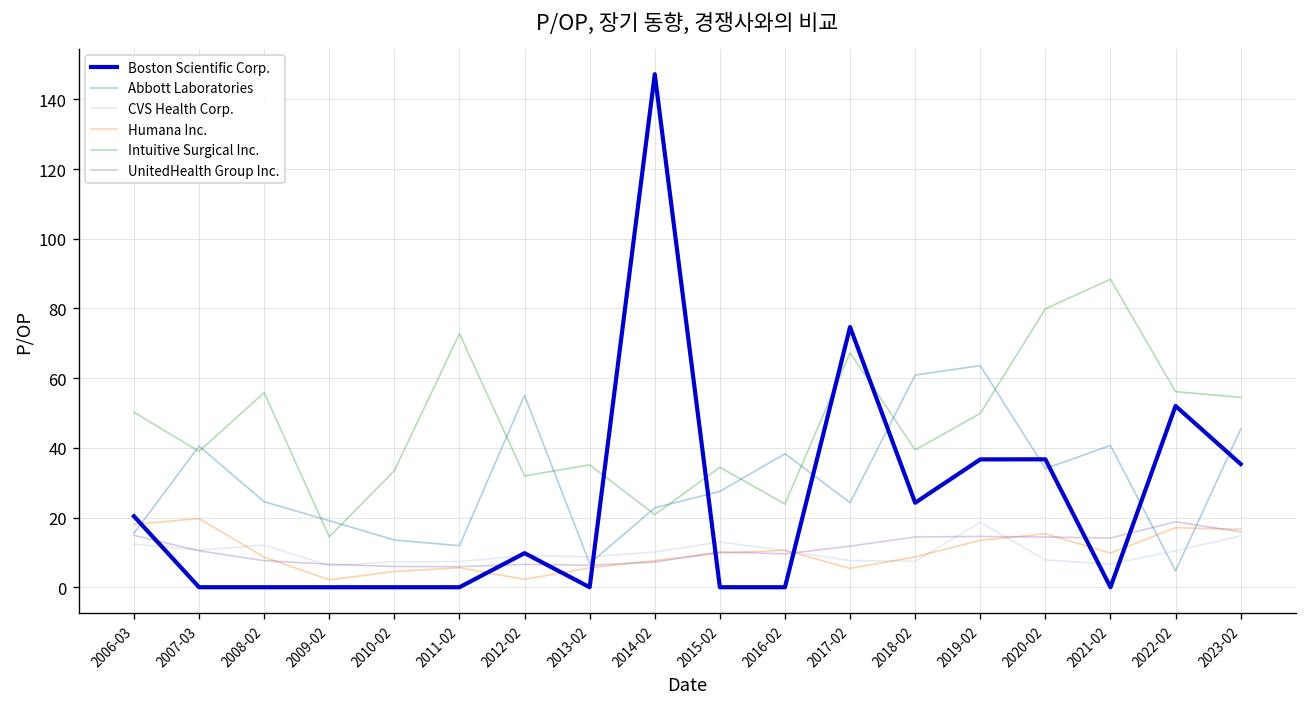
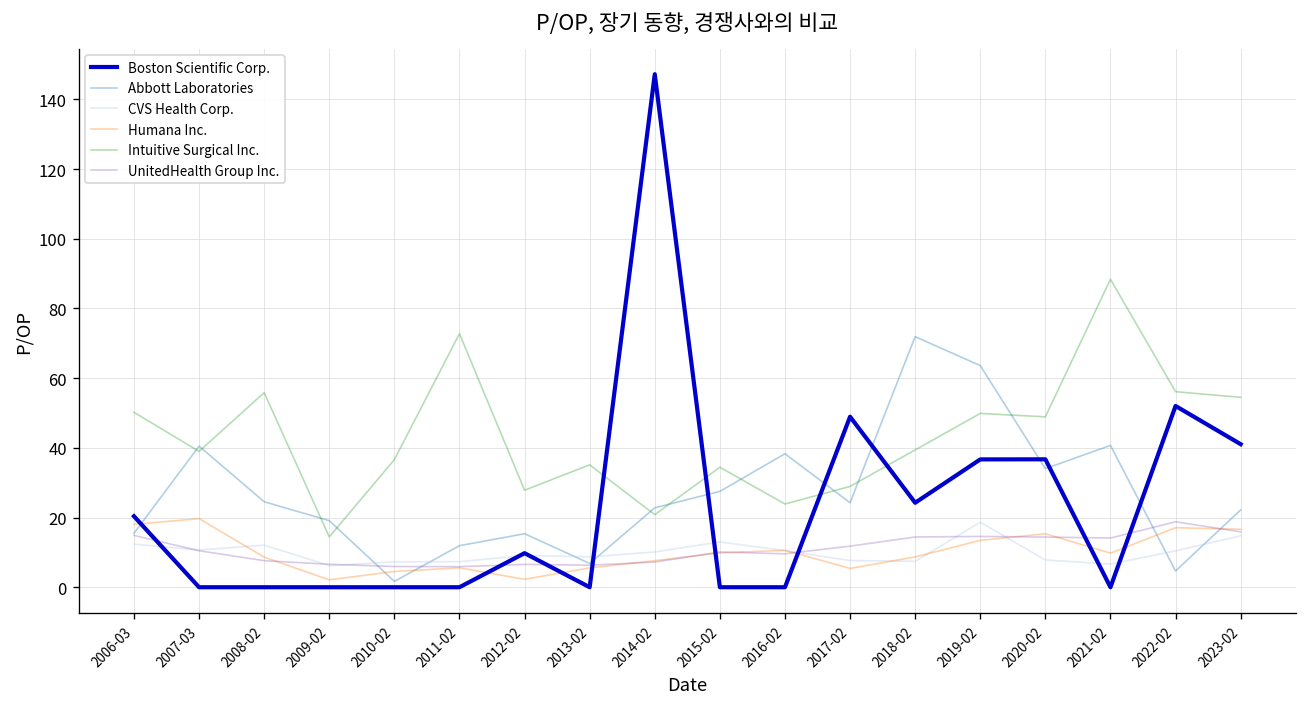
Abbott Laboratories, 2010-02: 14 -> 2
Intuitive Surgical Inc., 2010-02: 33 -> 37
Abbott Laboratories, 2012-02: 55 -> 15
Intuitive Surgical Inc., 2012-02: 32 -> 28
Boston Scientific Corp., 2017-02: 75 -> 49
Intuitive Surgical Inc., 2017-02: 67 -> 29
Abbott Laboratories, 2018-02: 61 -> 72
Intuitive Surgical Inc., 2020-02: 80 -> 49
Boston Scientific Corp., 2023-02: 35 -> 41
Abbott Laboratories, 2023-02: 45 -> 22
